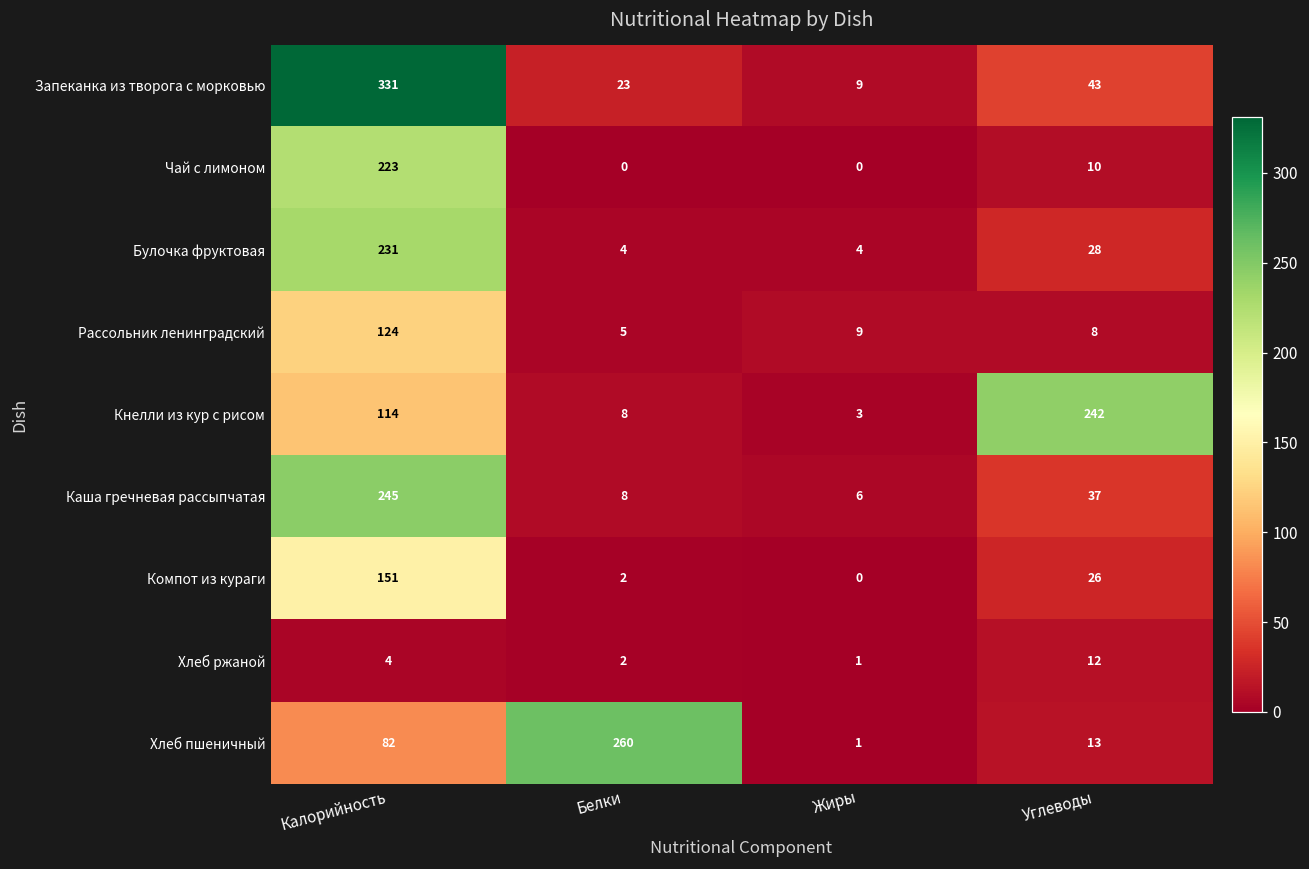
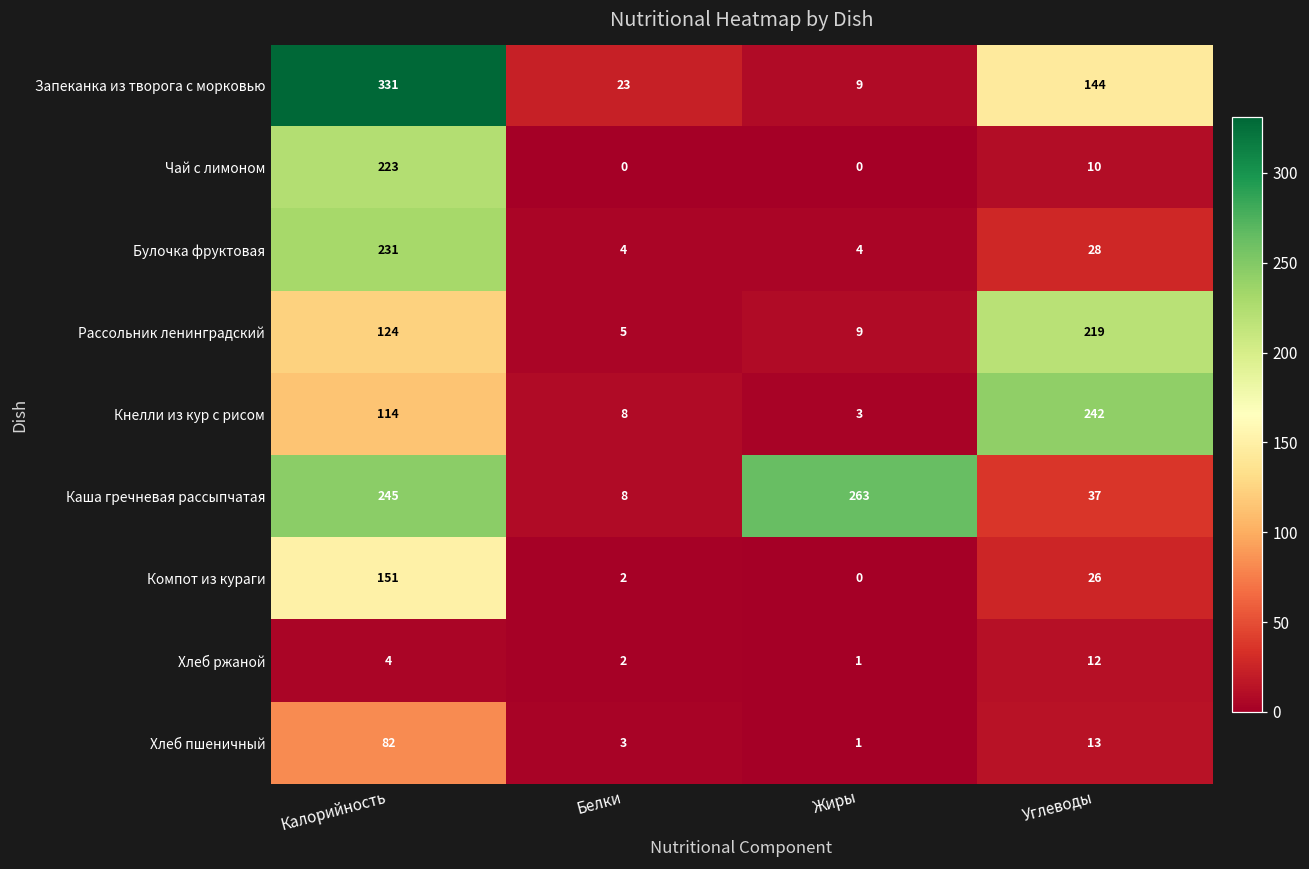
Запеканка из творога с морковью, Углеводы: 43 -> 144
Рассольник ленинградский, Углеводы: 8 -> 219
Каша гречневая рассыпчатая, Жиры: 6 -> 263
Хлеб пшеничный, Белки: 260 -> 3
